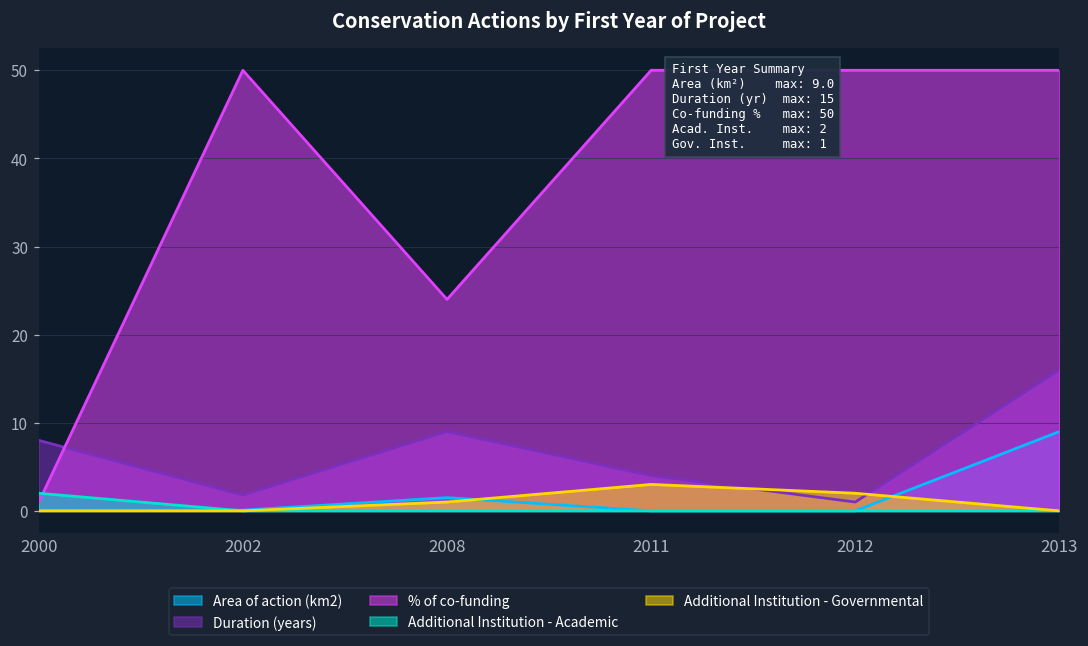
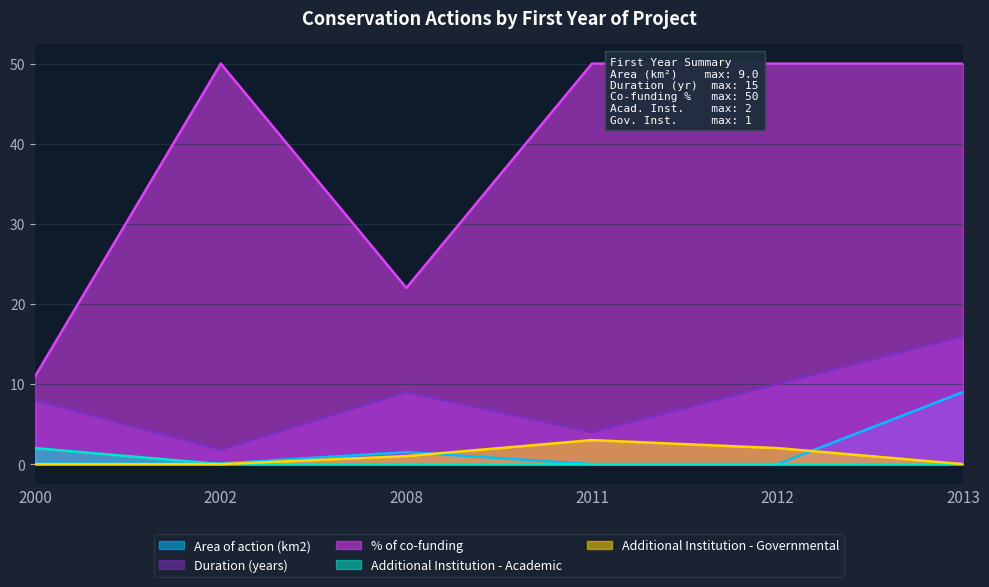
% of co-funding, 2000: 1 -> 11
% of co-funding, 2008: 24 -> 22
Duration (years), 2012: 1 -> 10
